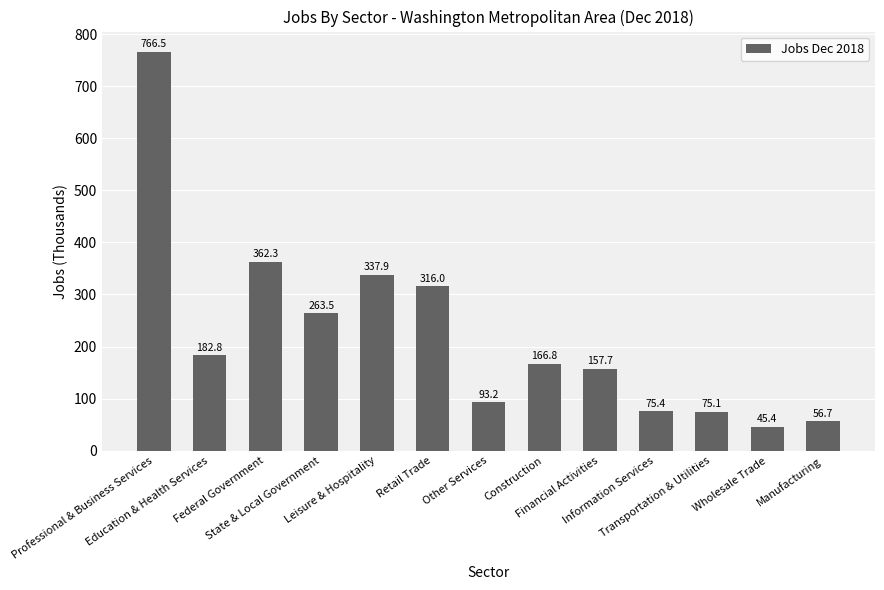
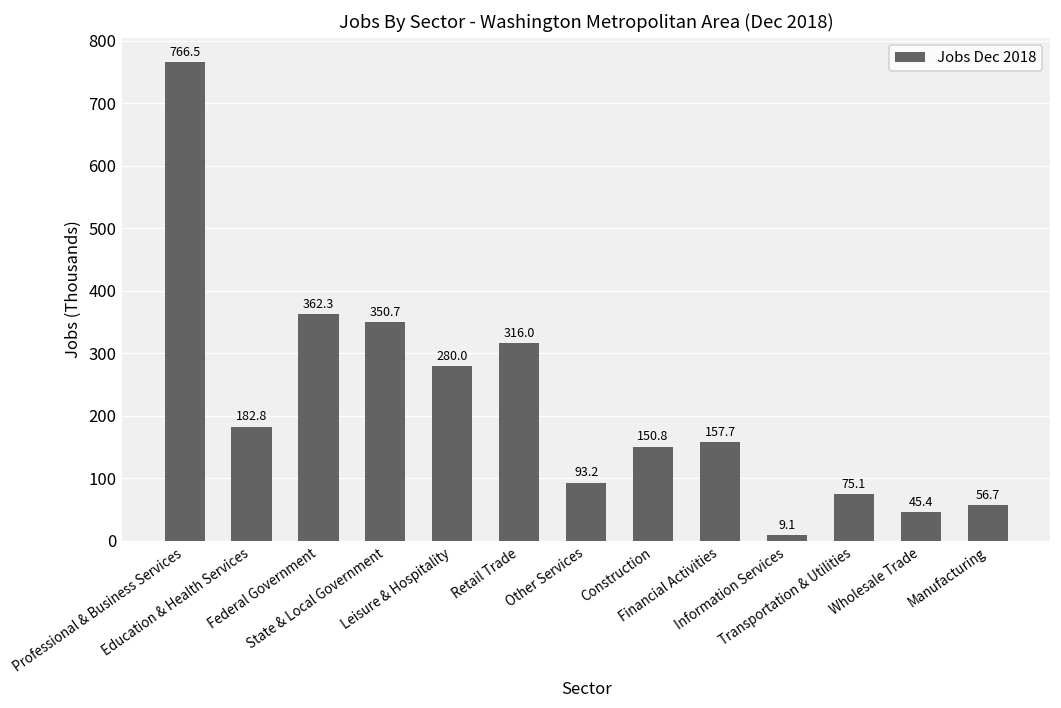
State & Local Government: 263.5 -> 350.7
Leisure & Hospitality: 337.9 -> 280.0
Construction: 166.8 -> 150.8
Information Services: 75.4 -> 9.1
